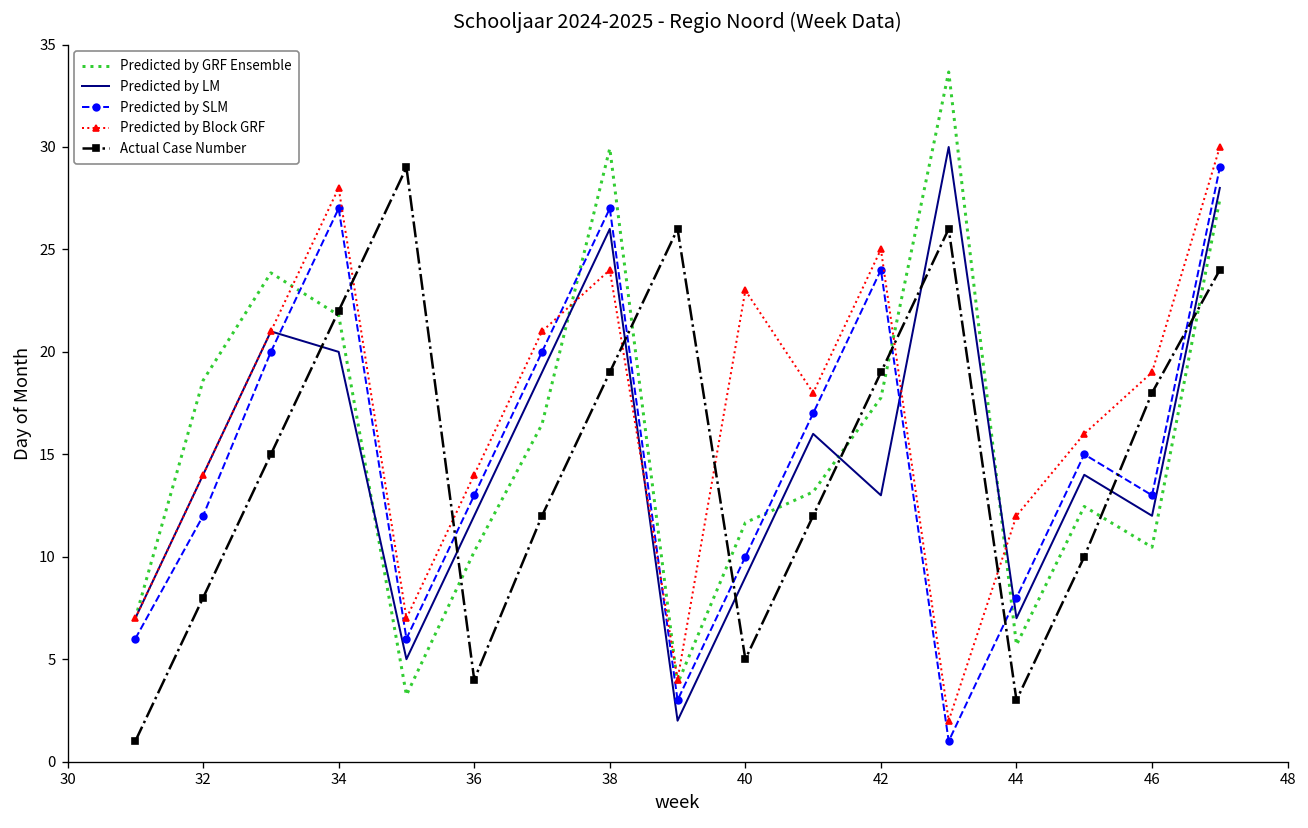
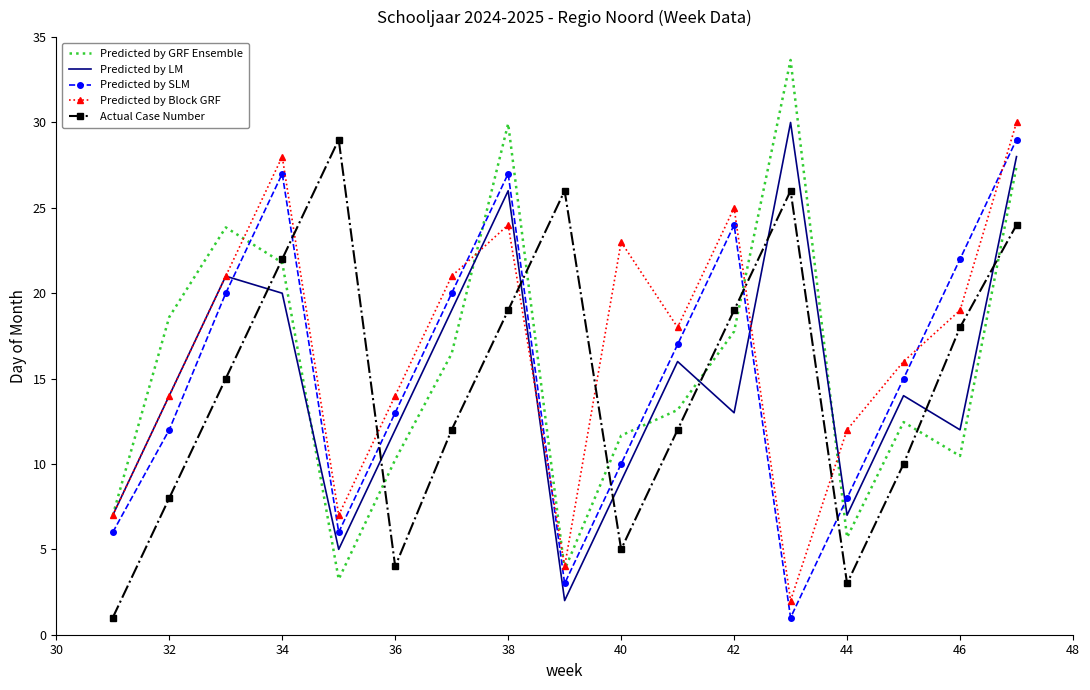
Predicted by SLM, 46: 13 -> 22
